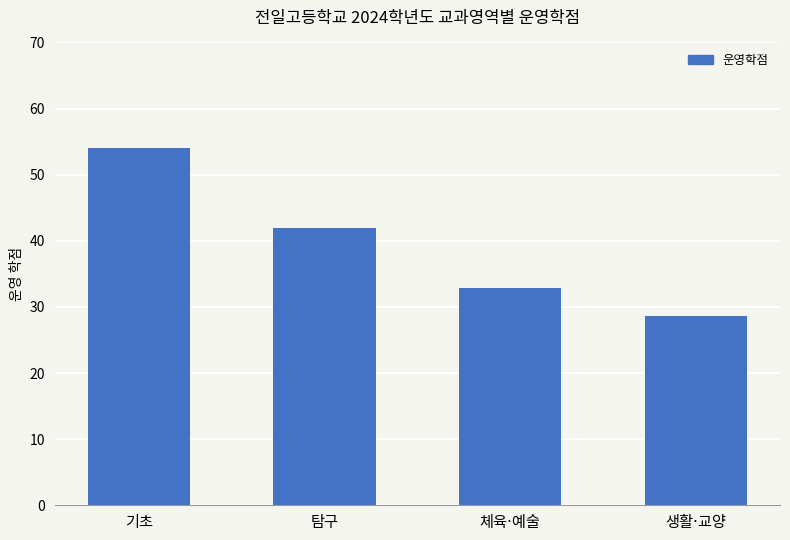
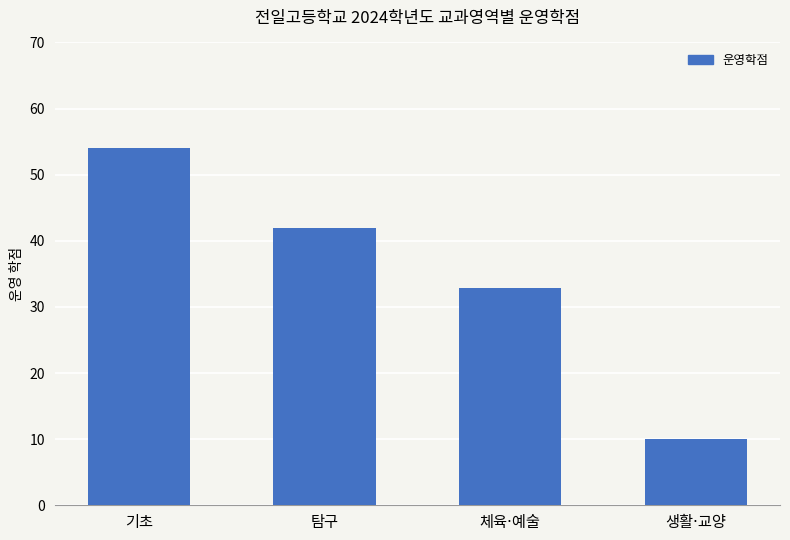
생활·교양: 29 -> 10
